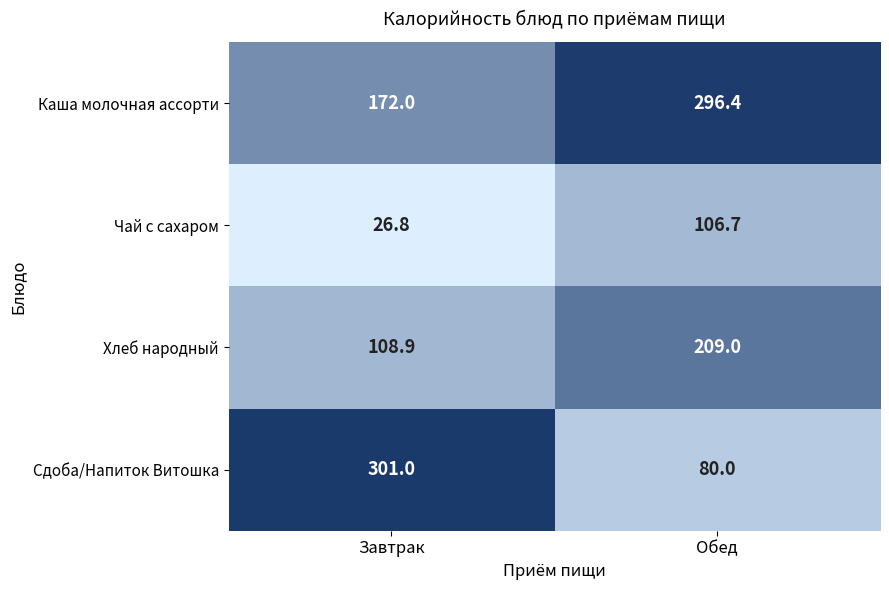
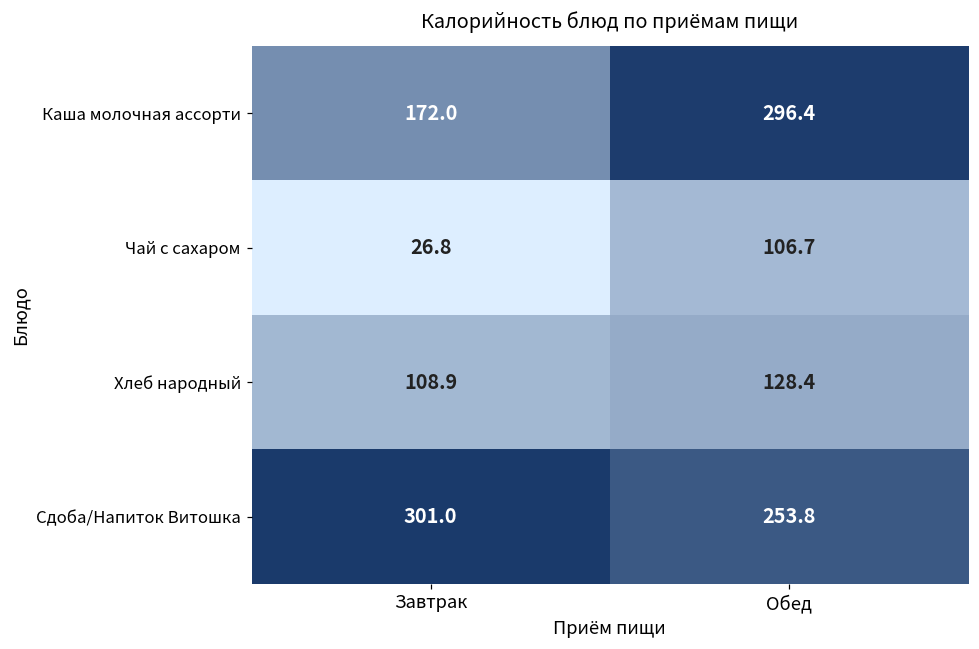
Хлеб народный, Обед: 209.0 -> 128.4
Сдоба/Напиток Витошка, Обед: 80.0 -> 253.8
